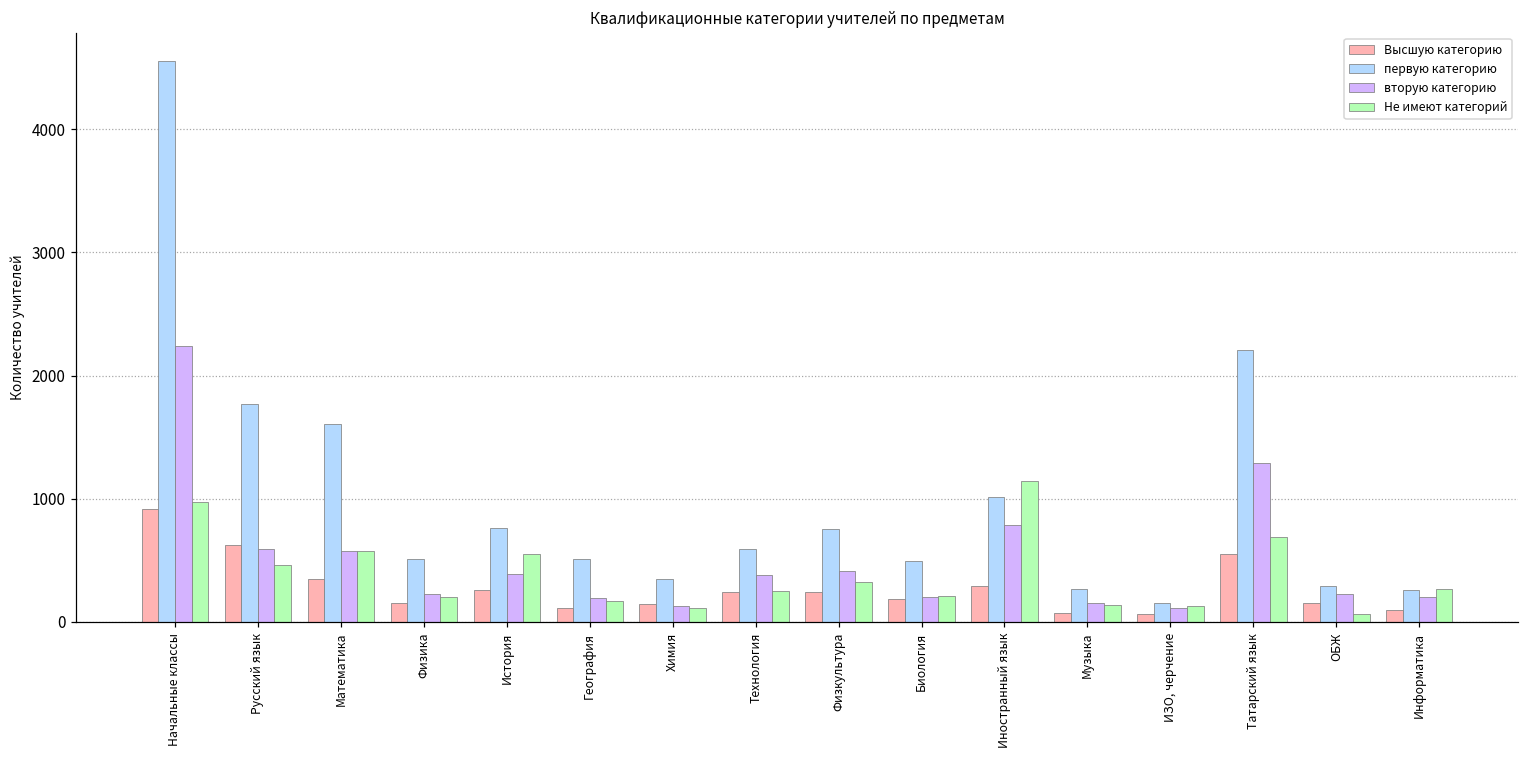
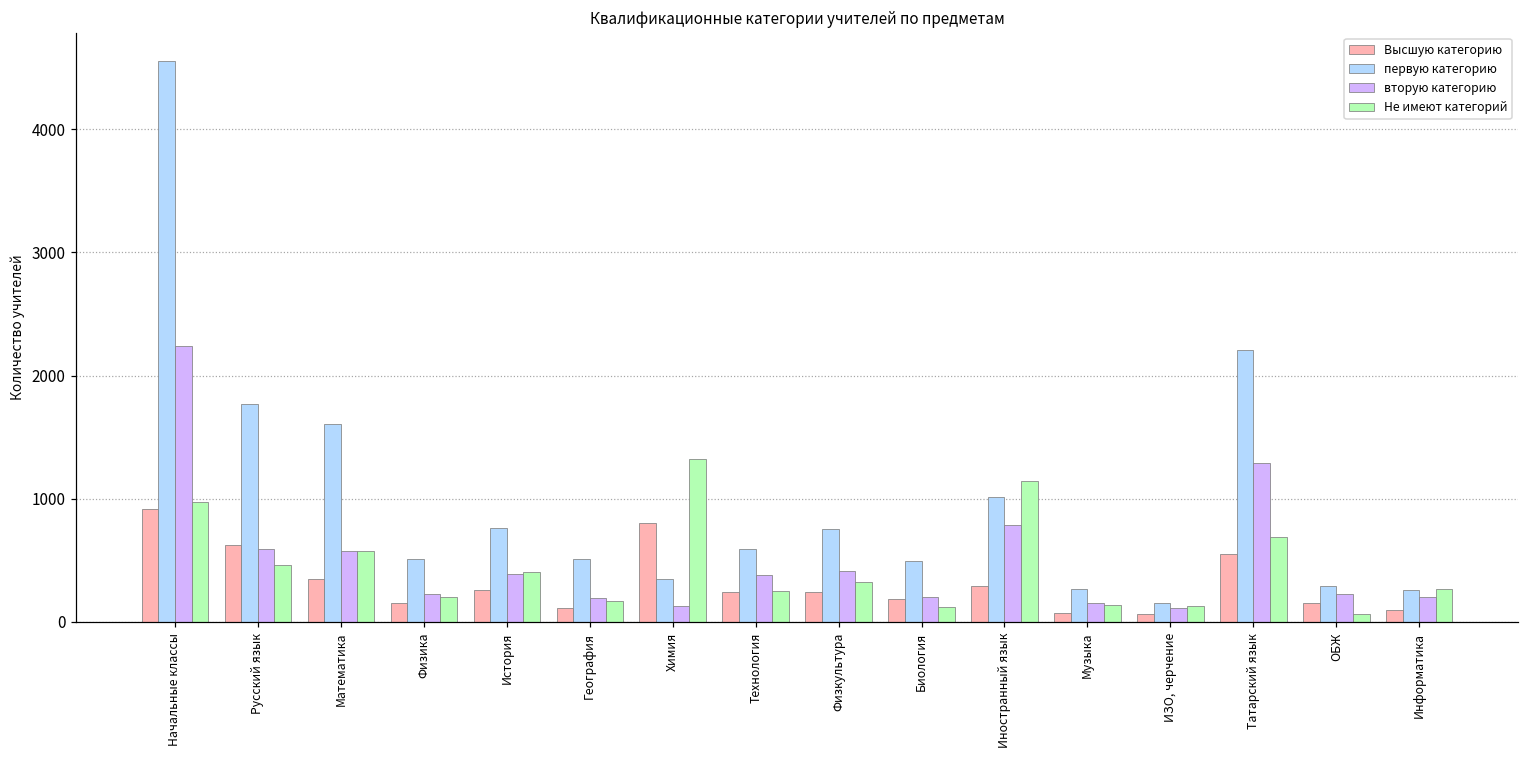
Не имеют категорий, История: 550 -> 400
Высшую категорию, Химия: 150 -> 800
Не имеют категорий, Химия: 110 -> 1330
Не имеют категорий, Биология: 210 -> 120
